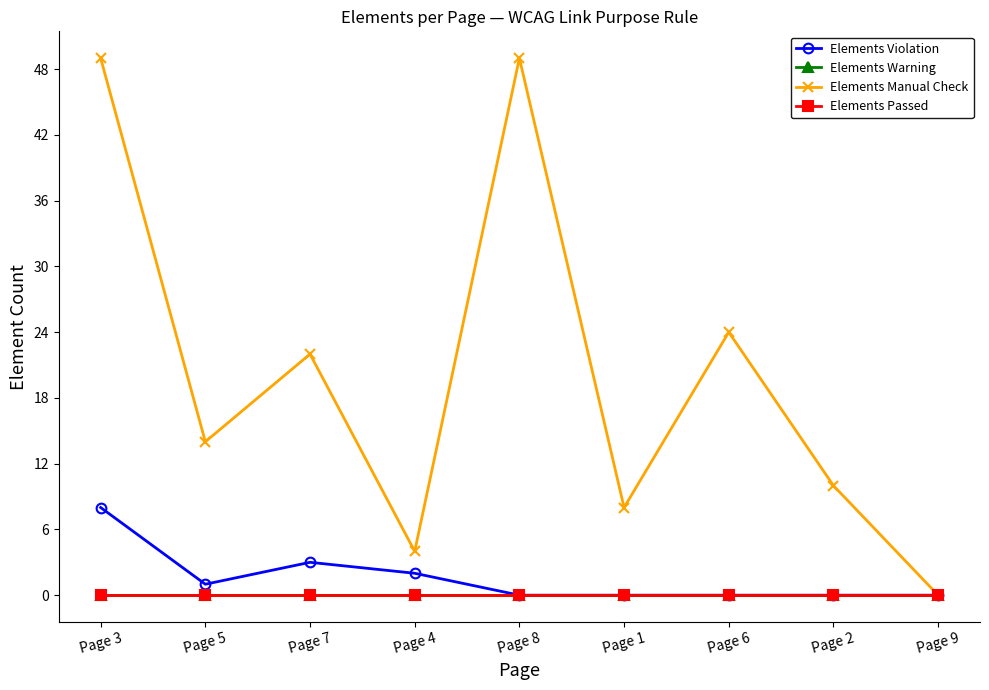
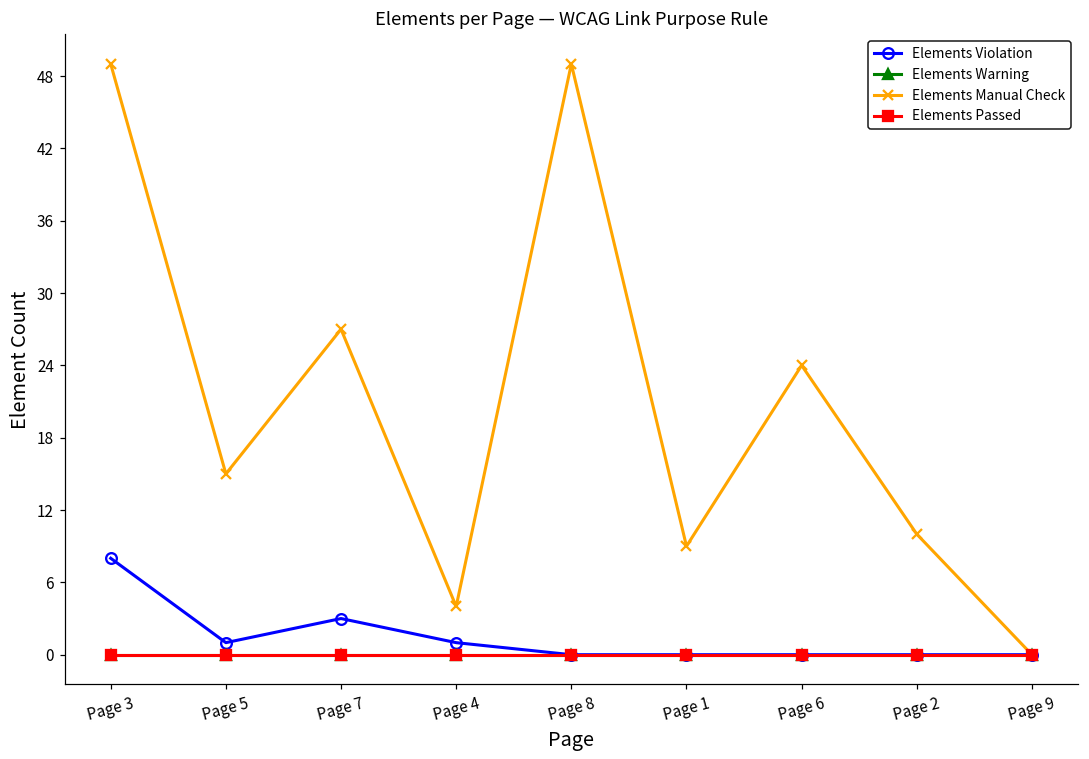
Elements Manual Check, Page 5: 14 -> 15
Elements Manual Check, Page 7: 22 -> 27
Elements Violation, Page 4: 2 -> 1
Elements Manual Check, Page 1: 8 -> 9
